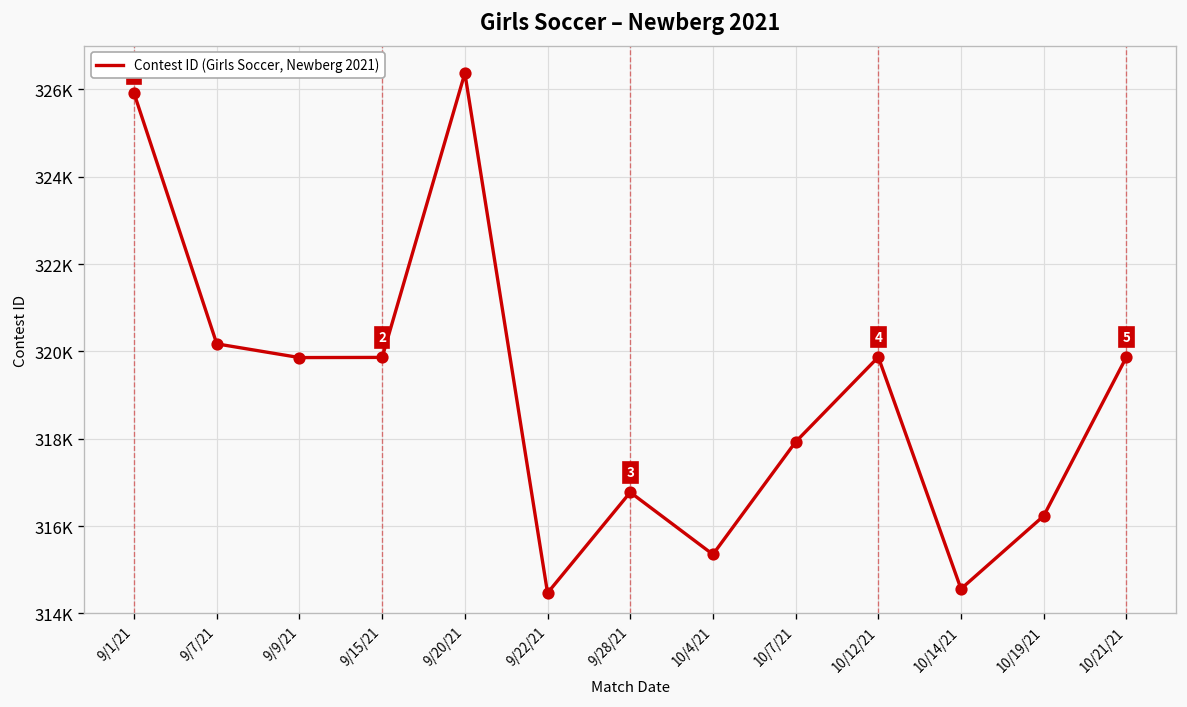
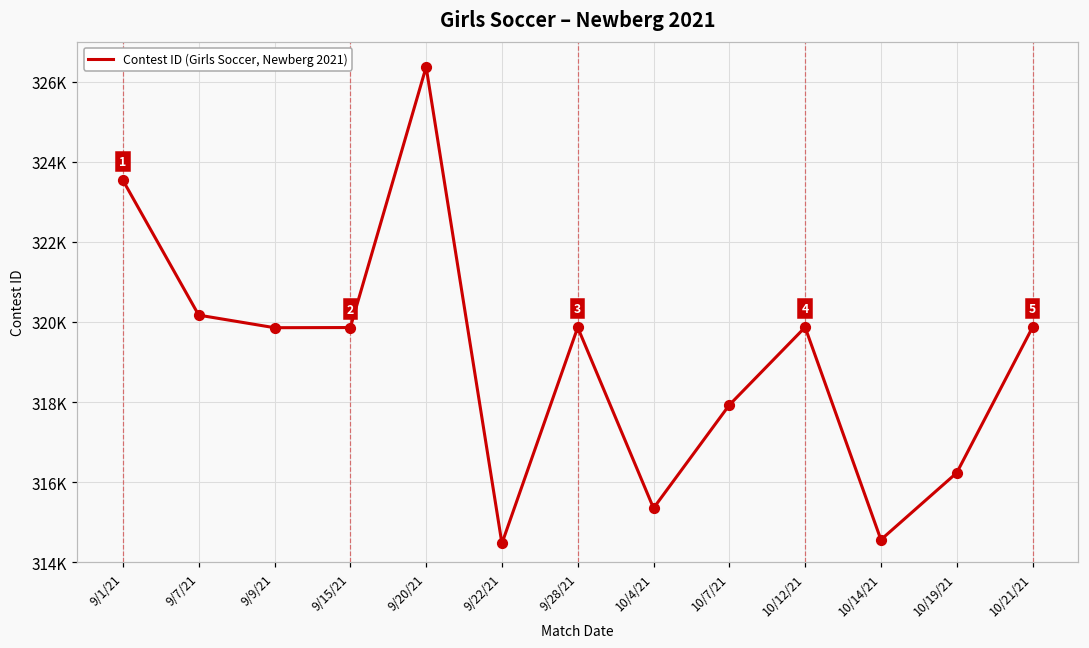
9/1/21: 325900 -> 323500
9/28/21: 316800 -> 319900
